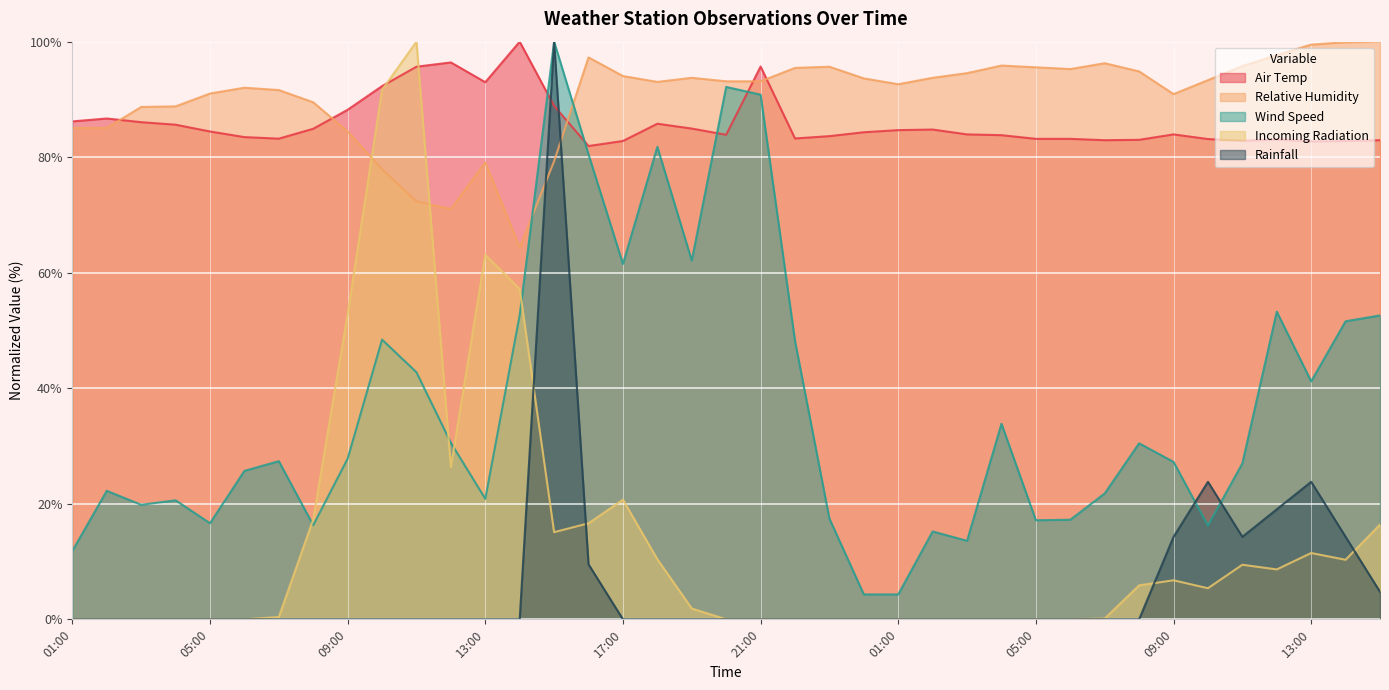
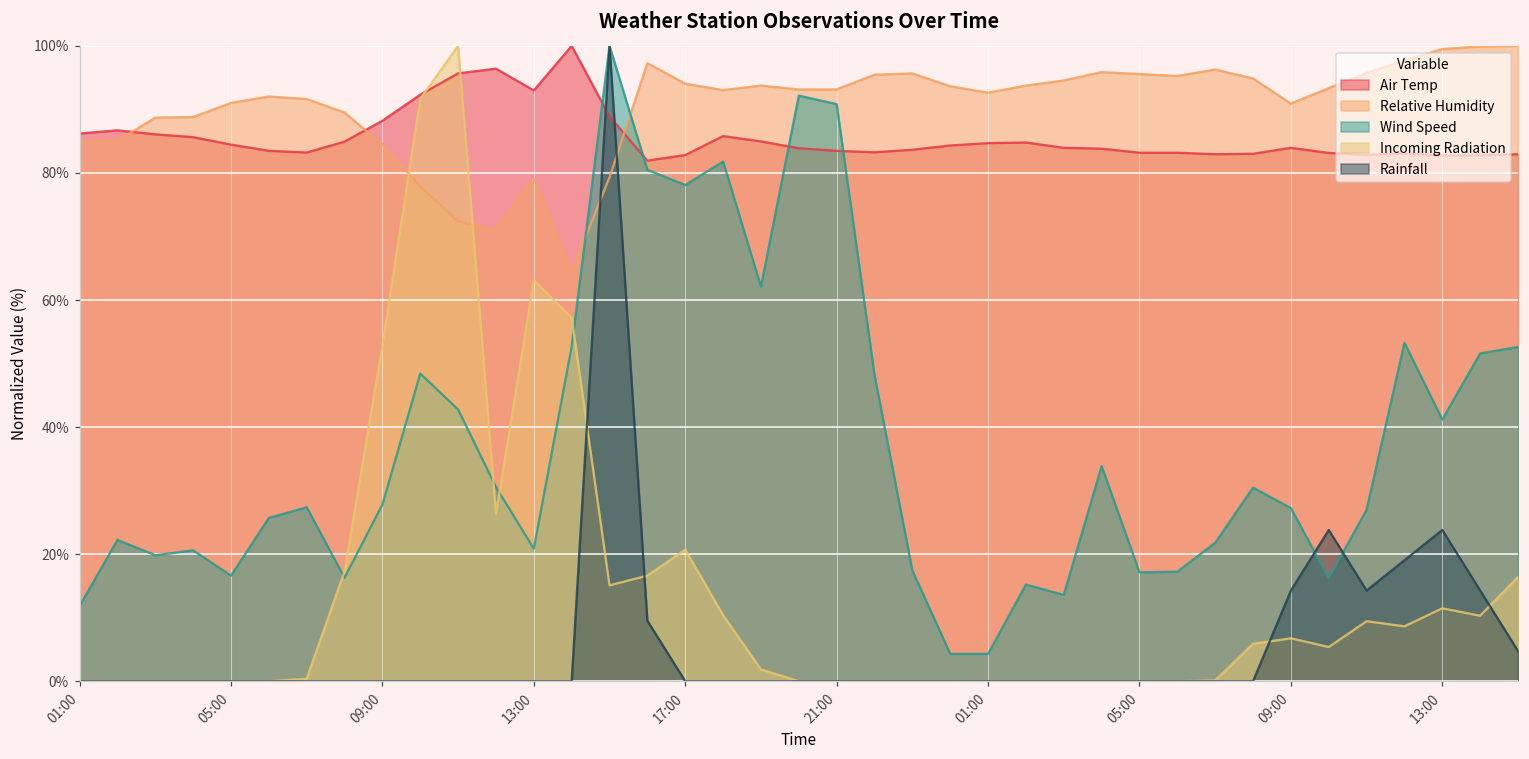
Wind Speed, 17:00: 62% -> 78%
Air Temp, 21:00: 96% -> 83%
